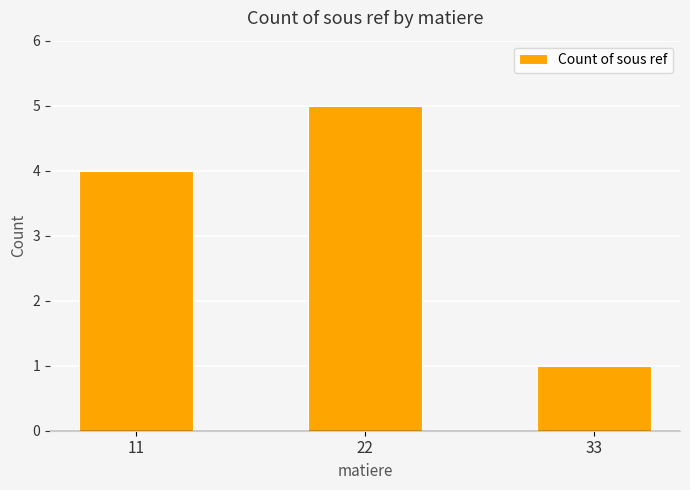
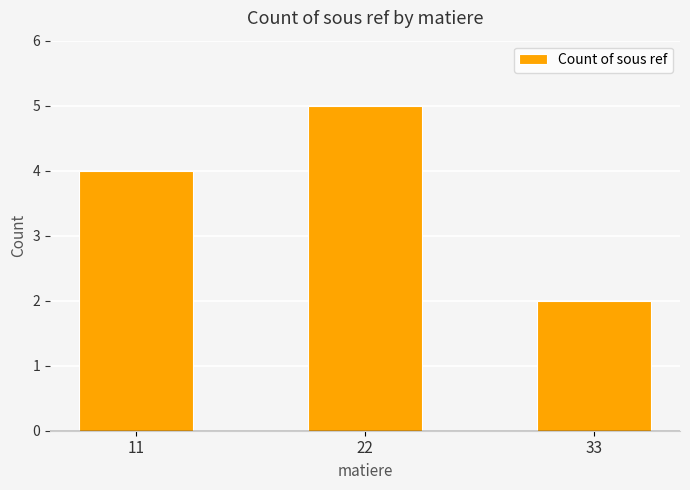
33: 1 -> 2
